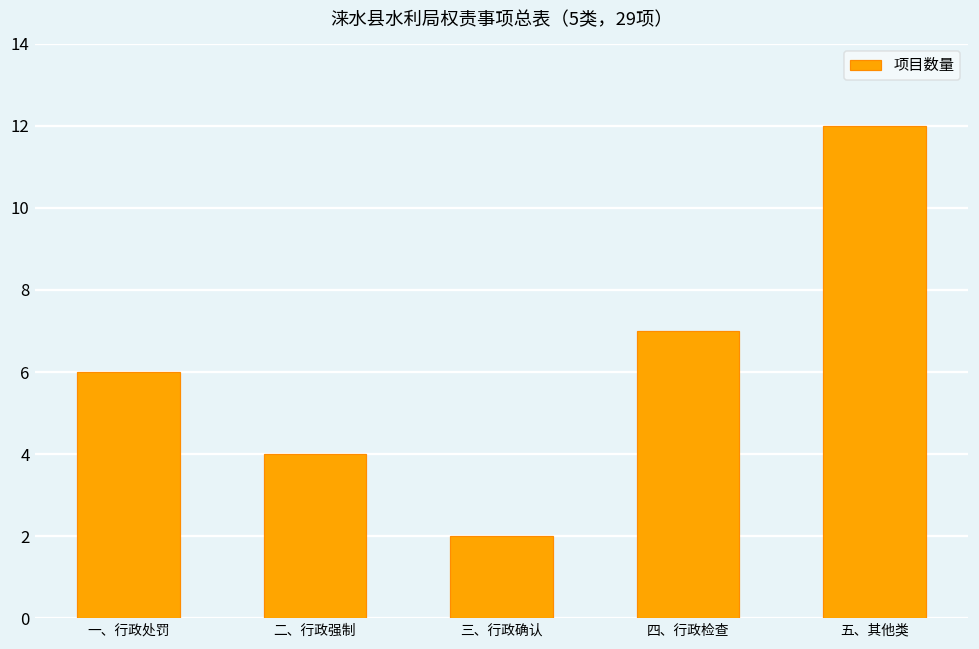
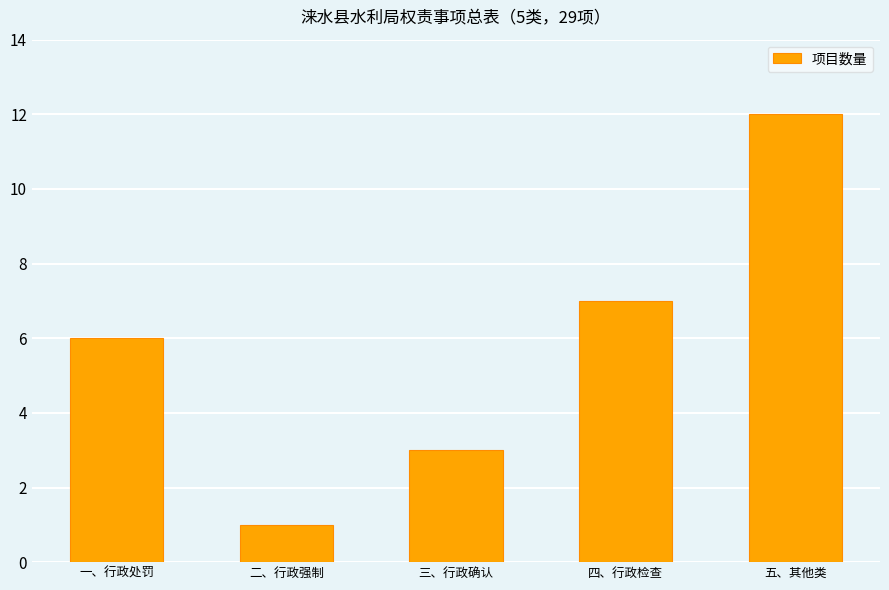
二、行政强制: 4 -> 1
三、行政确认: 2 -> 3
